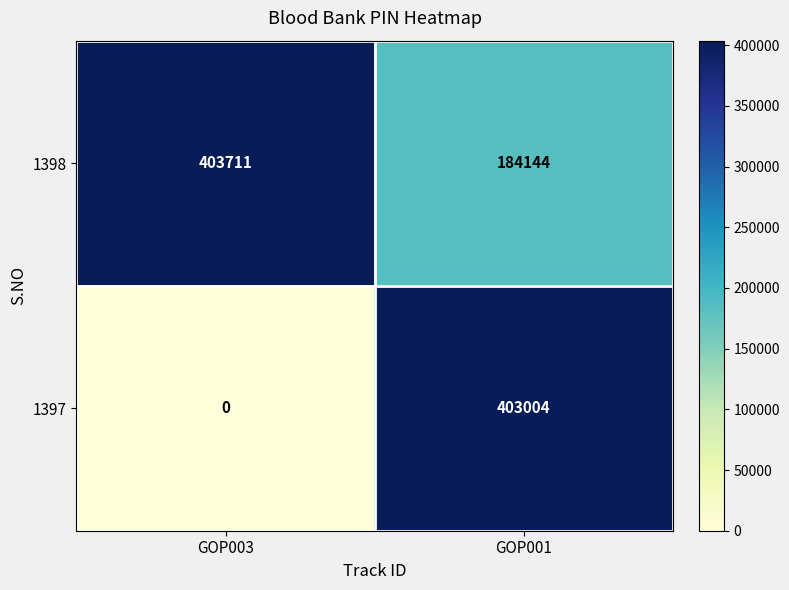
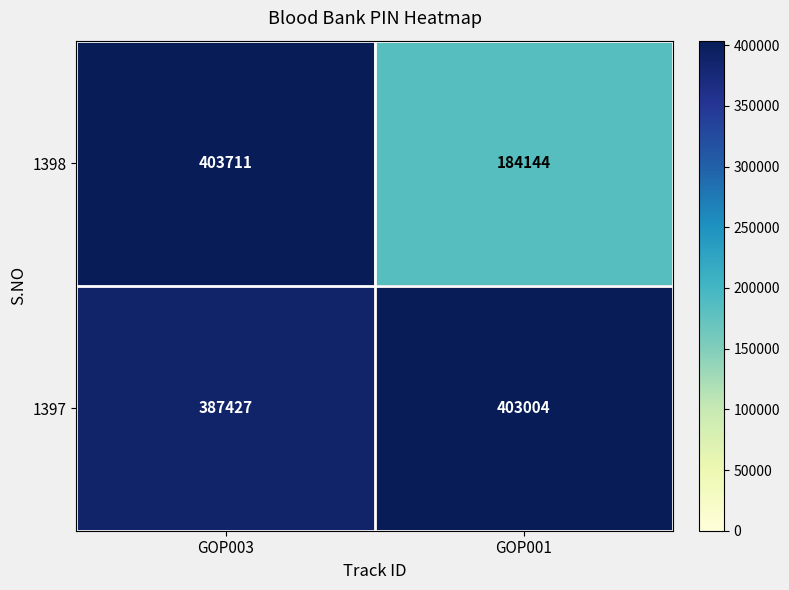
1397, GOP003: 0 -> 387427
